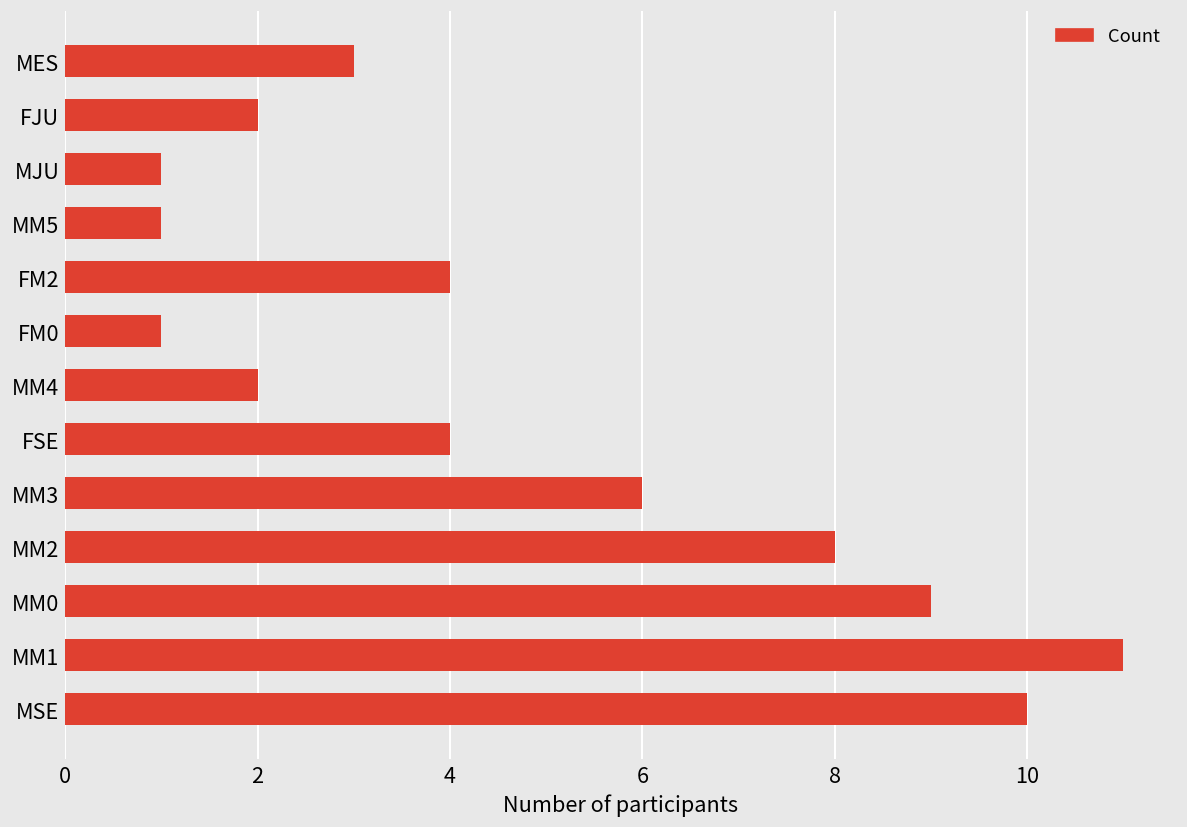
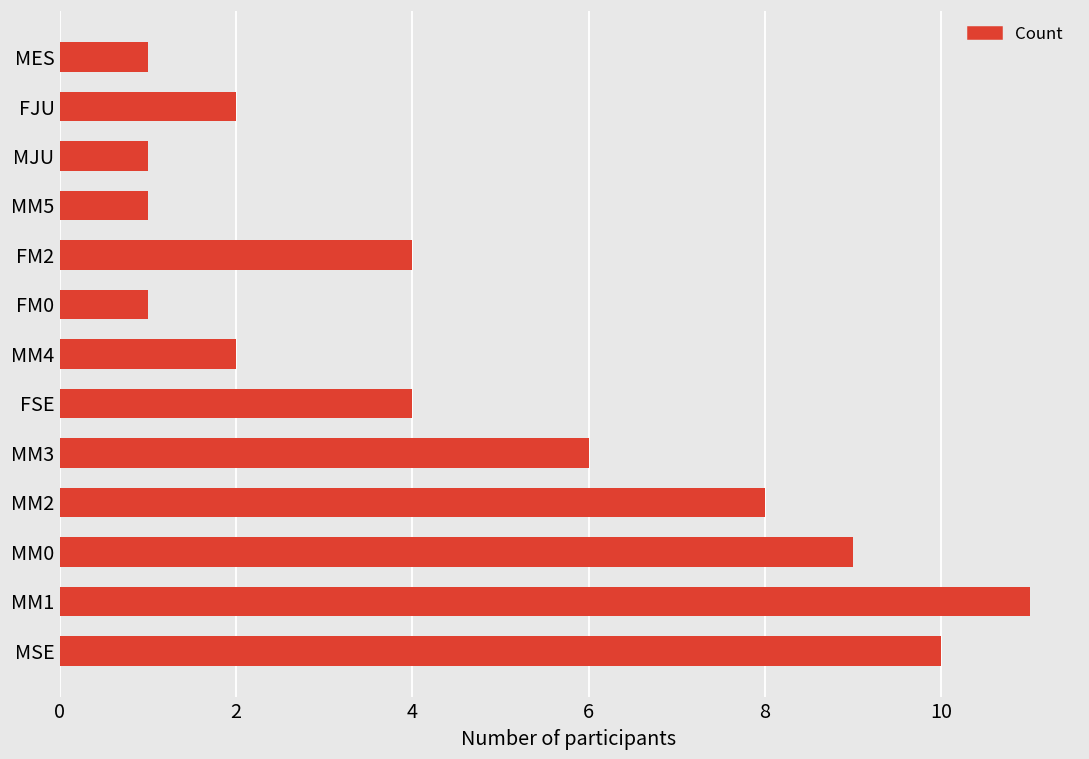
MES: 3 -> 1
